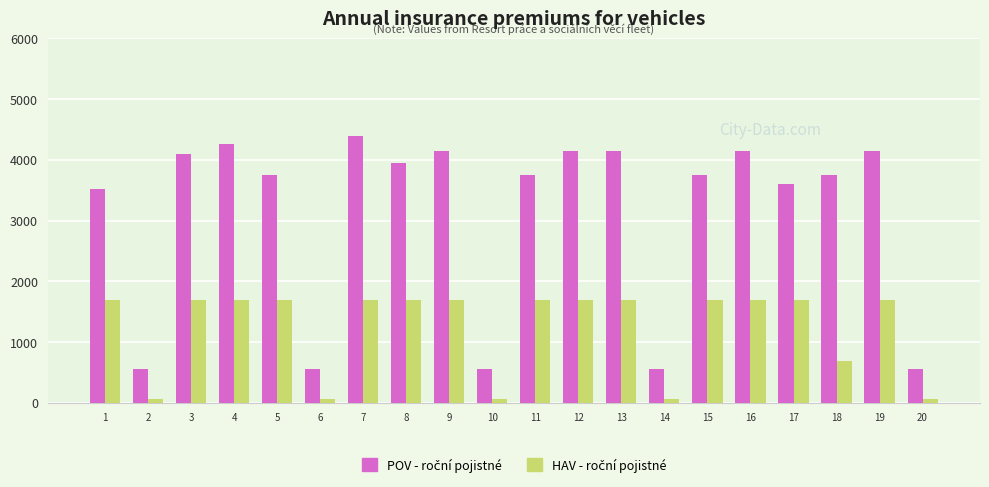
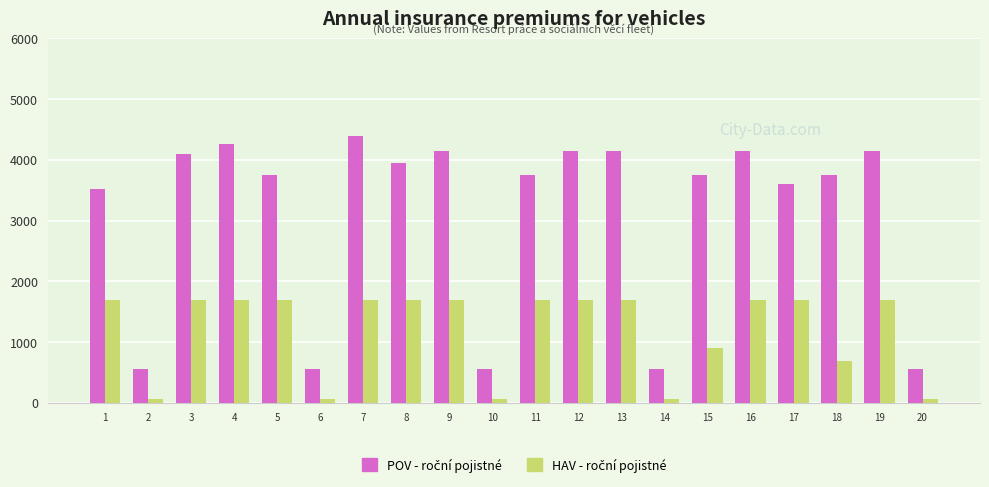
HAV - roční pojistné, 15: 1700 -> 900
